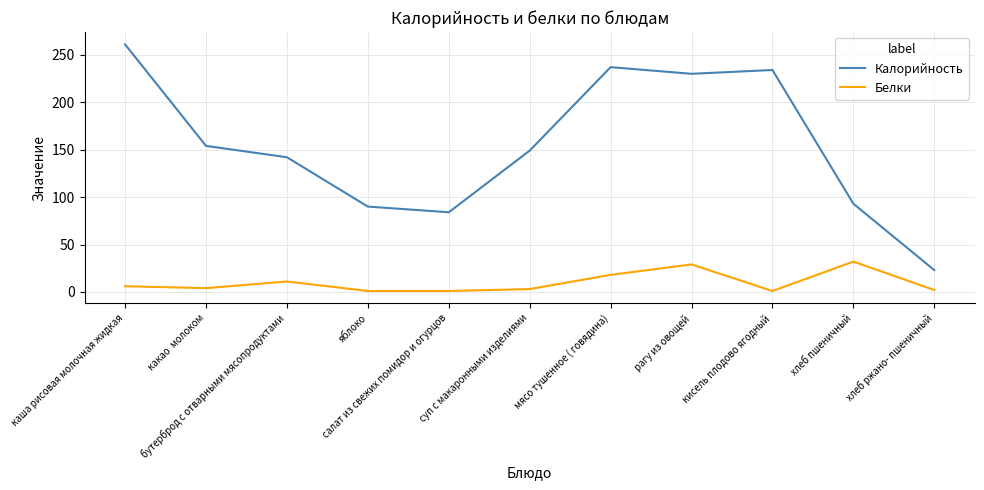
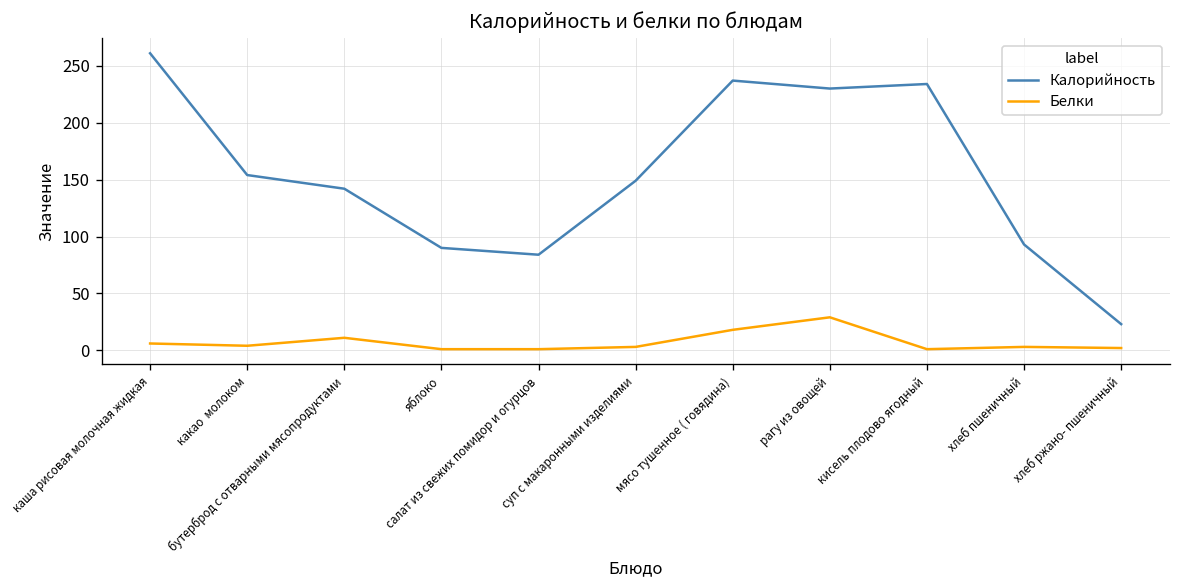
Белки, хлеб пшеничный: 30 -> 0
